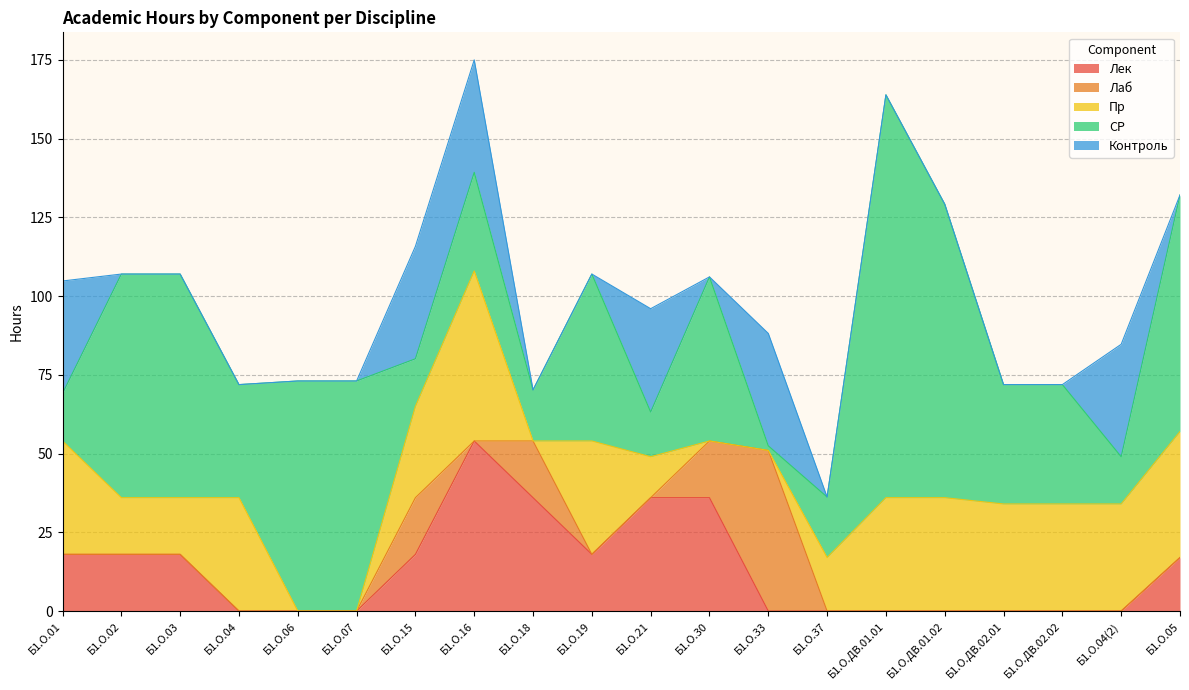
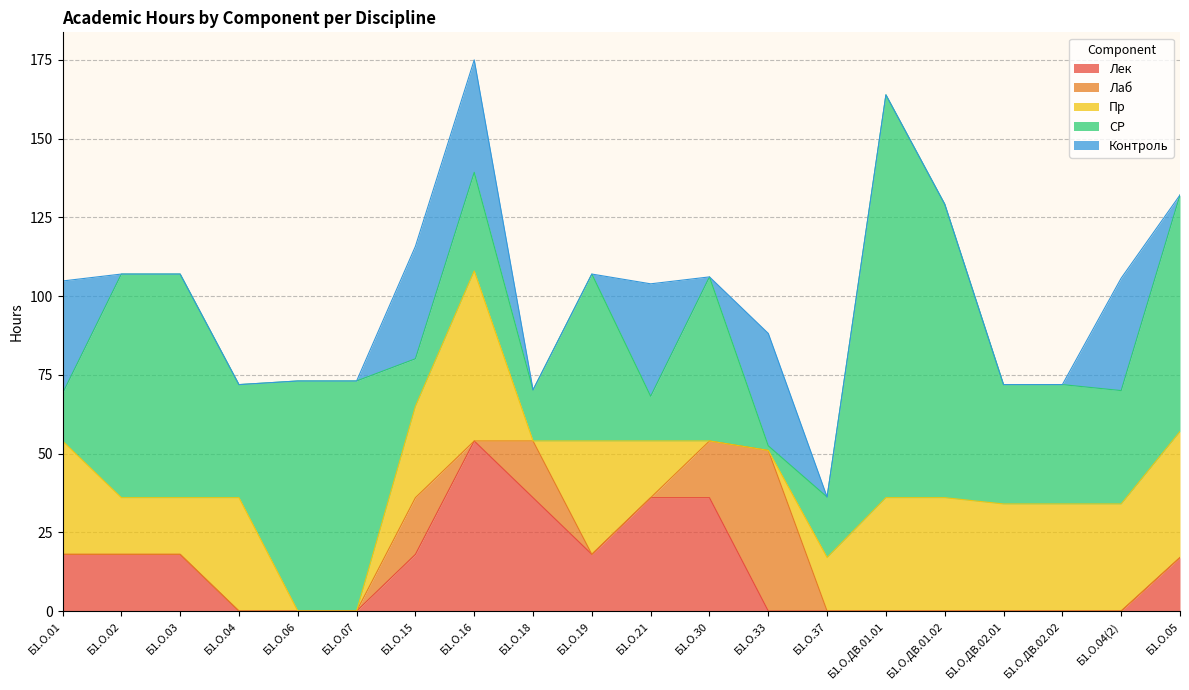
Пр, Б1.О.21: 13 -> 18
Контроль, Б1.О.21: 33 -> 36
СР, Б1.О.04(2): 15 -> 36
